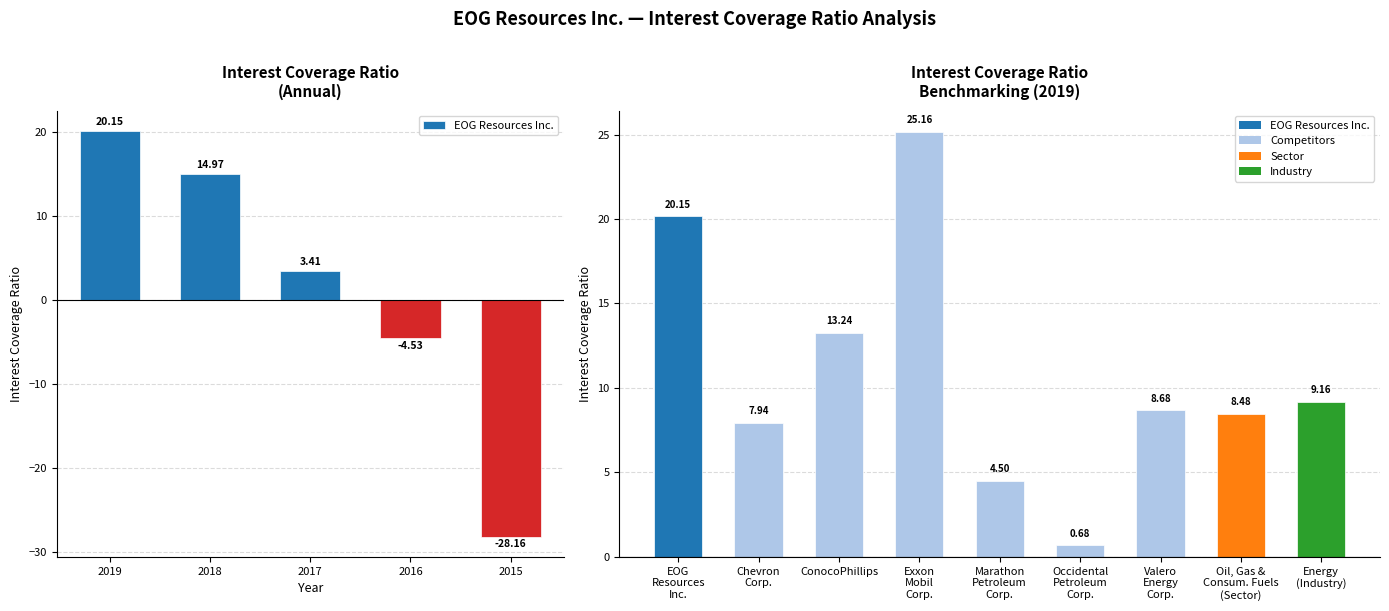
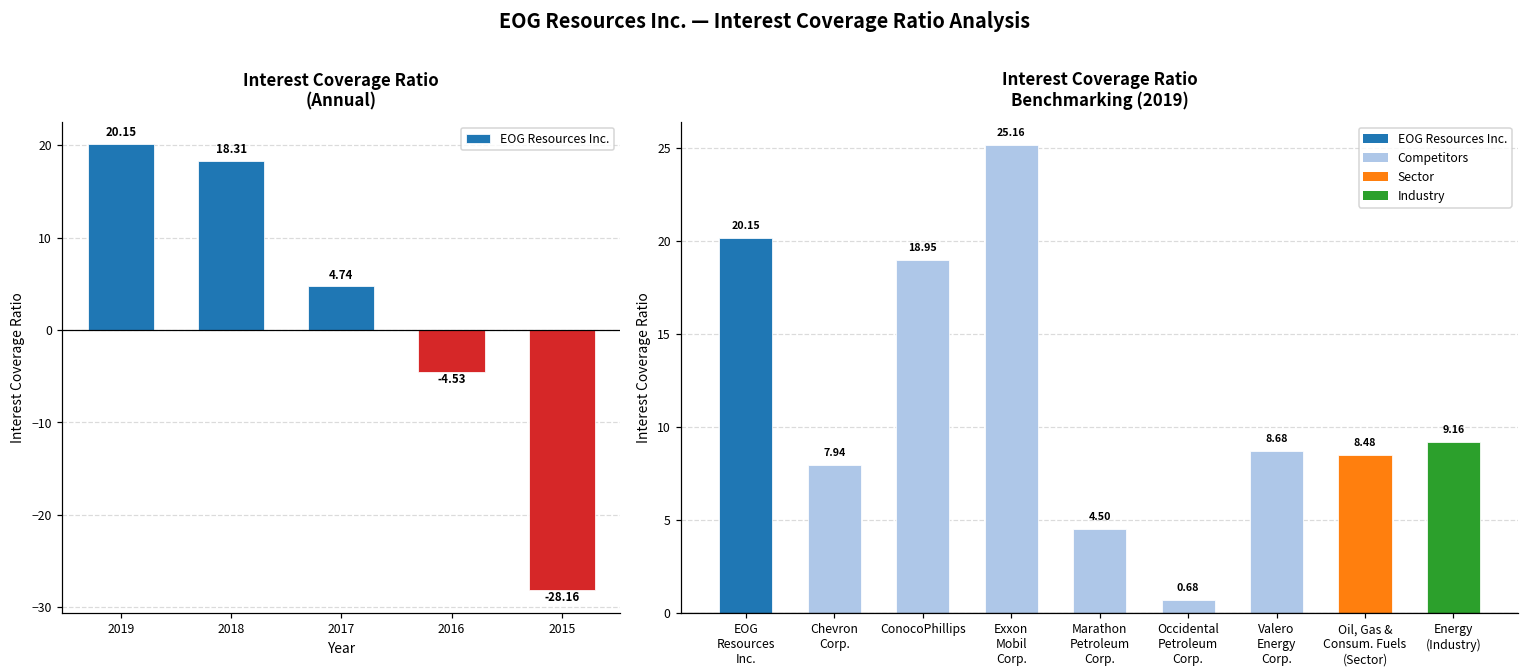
Interest Coverage Ratio (Annual), 2018: 14.97 -> 18.31
Interest Coverage Ratio (Annual), 2017: 3.41 -> 4.74
Interest Coverage Ratio Benchmarking (2019), ConocoPhillips: 13.24 -> 18.95
